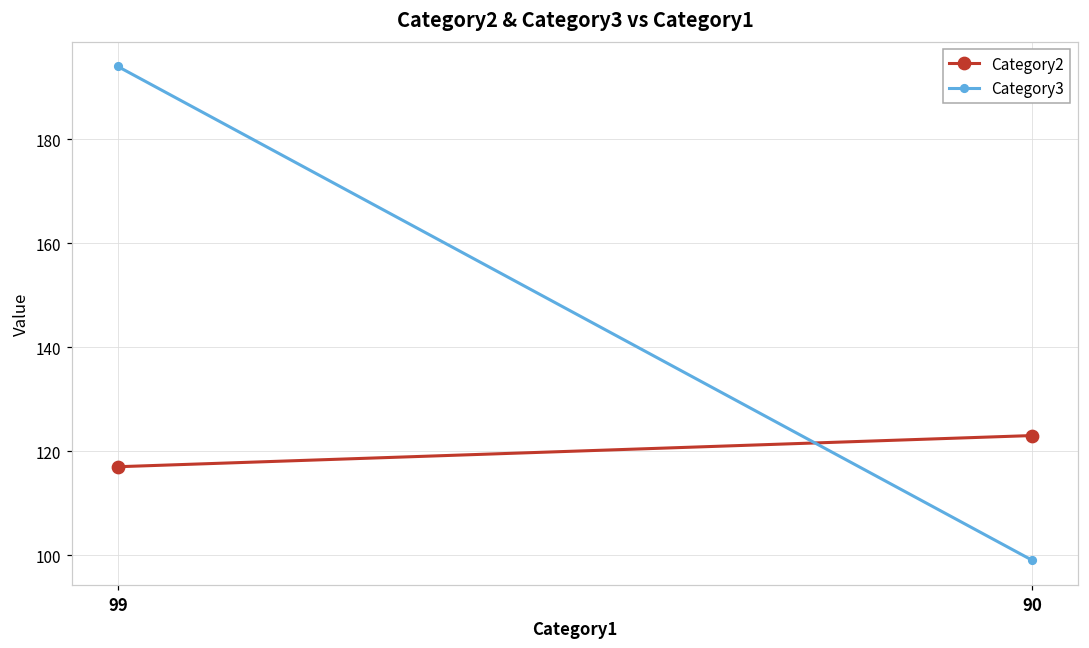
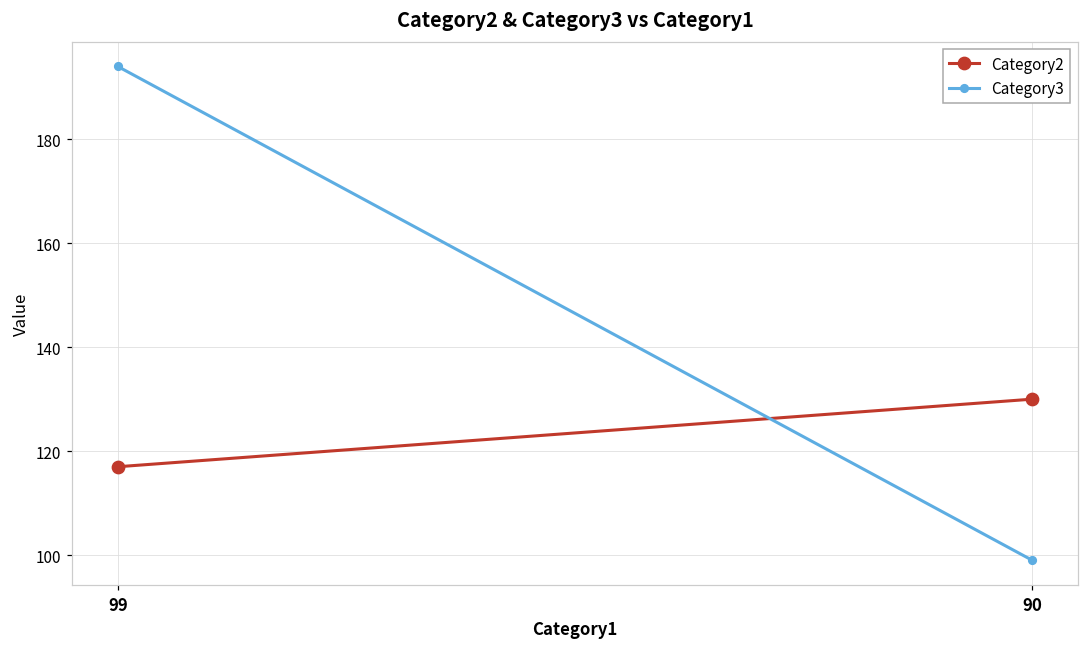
Category2, 90: 123 -> 130
